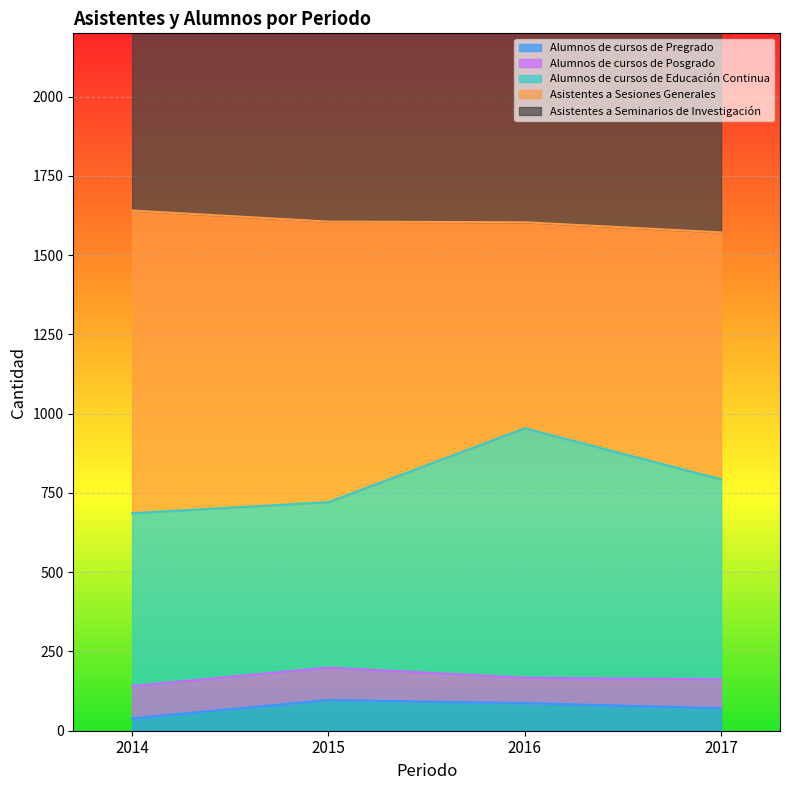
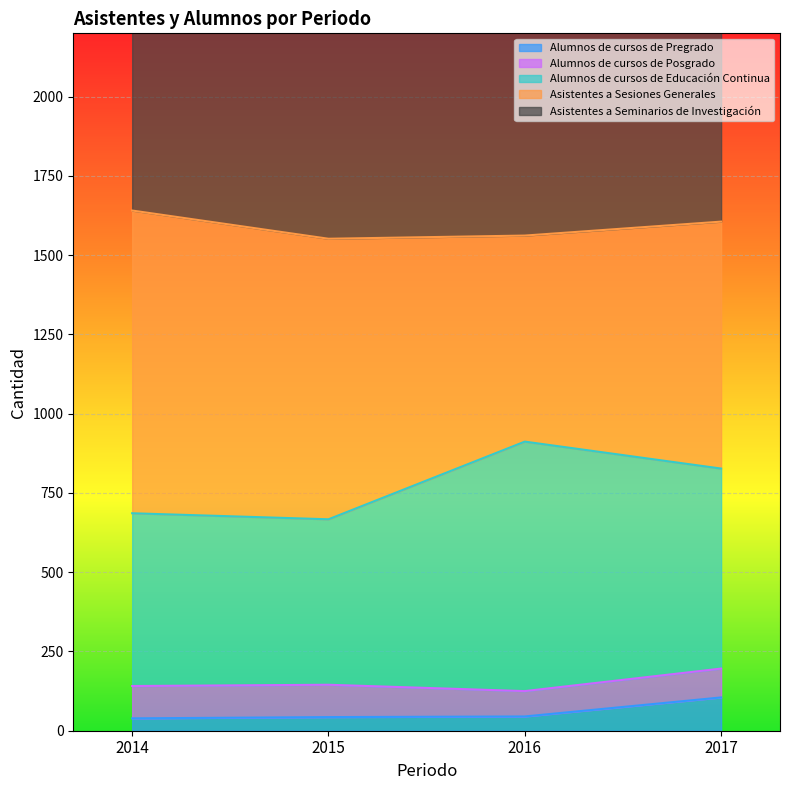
Alumnos de cursos de Pregrado, 2015: 100 -> 40
Alumnos de cursos de Pregrado, 2016: 90 -> 50
Alumnos de cursos de Pregrado, 2017: 70 -> 110
